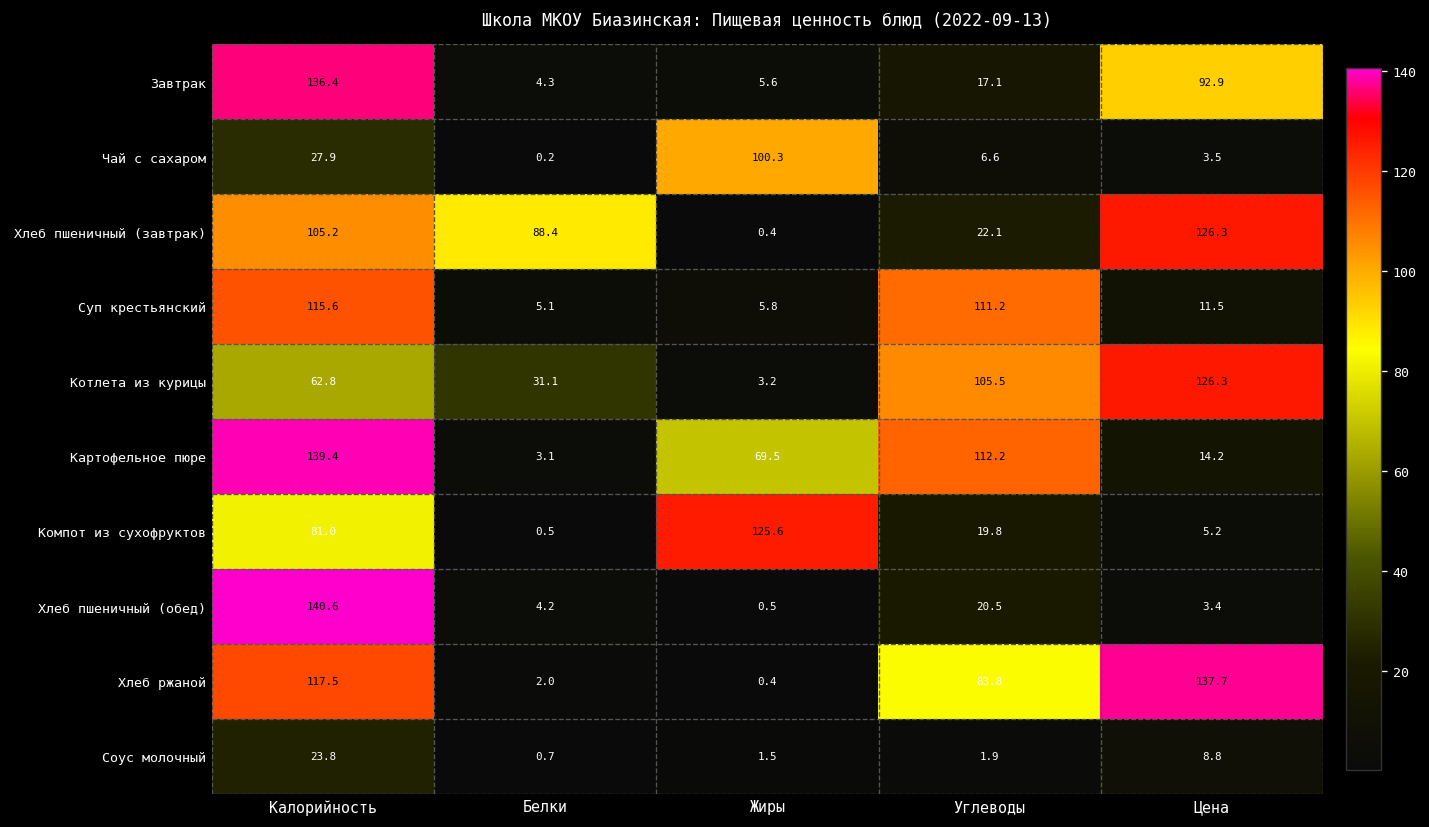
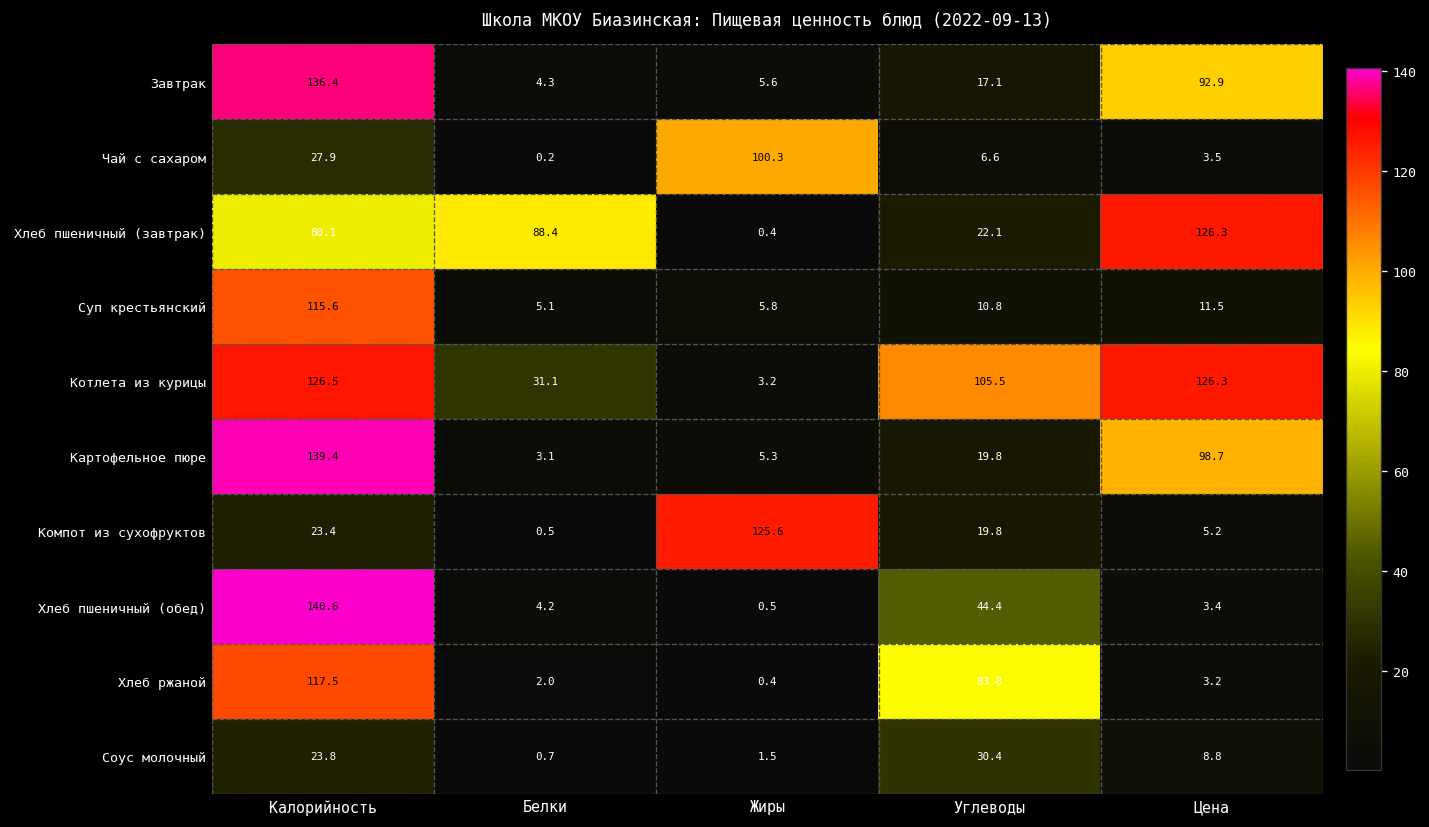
Хлеб пшеничный (завтрак), Калорийность: 105.2 -> 80.1
Суп крестьянский, Углеводы: 111.2 -> 10.8
Котлета из курицы, Калорийность: 62.8 -> 126.5
Картофельное пюре, Жиры: 69.5 -> 5.3
Картофельное пюре, Углеводы: 112.2 -> 19.8
Картофельное пюре, Цена: 14.2 -> 98.7
Компот из сухофруктов, Калорийность: 81.0 -> 23.4
Хлеб пшеничный (обед), Углеводы: 20.5 -> 44.4
Хлеб ржаной, Цена: 137.7 -> 3.2
Соус молочный, Углеводы: 1.9 -> 30.4
